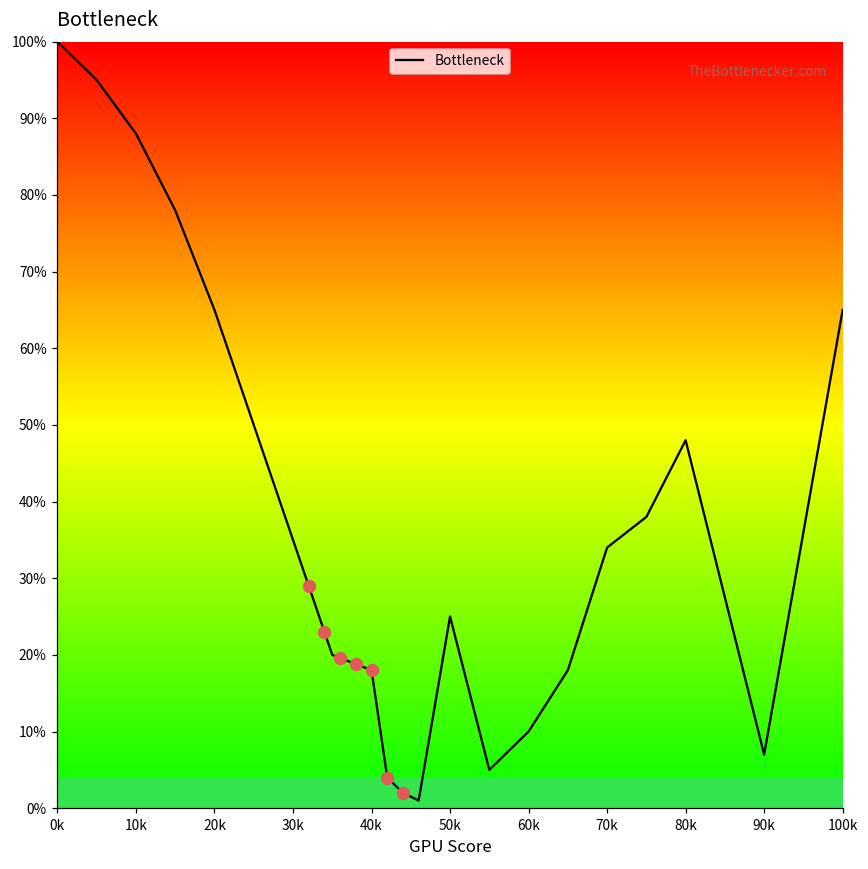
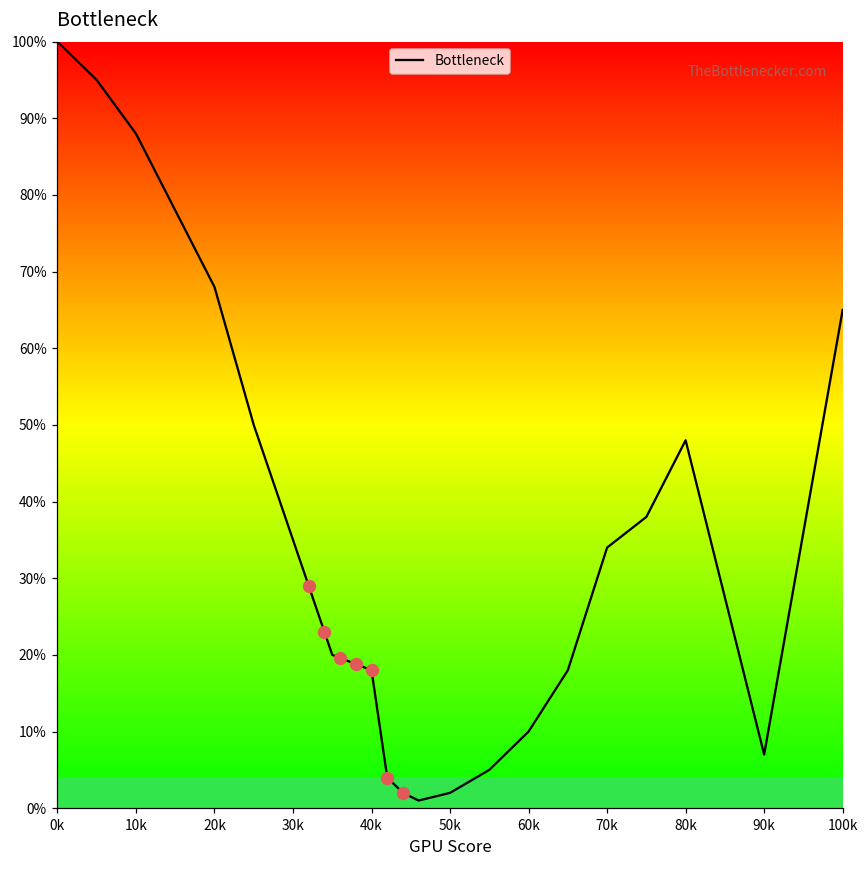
Bottleneck, 20k: 65% -> 68%
Bottleneck, 50k: 25% -> 2%
